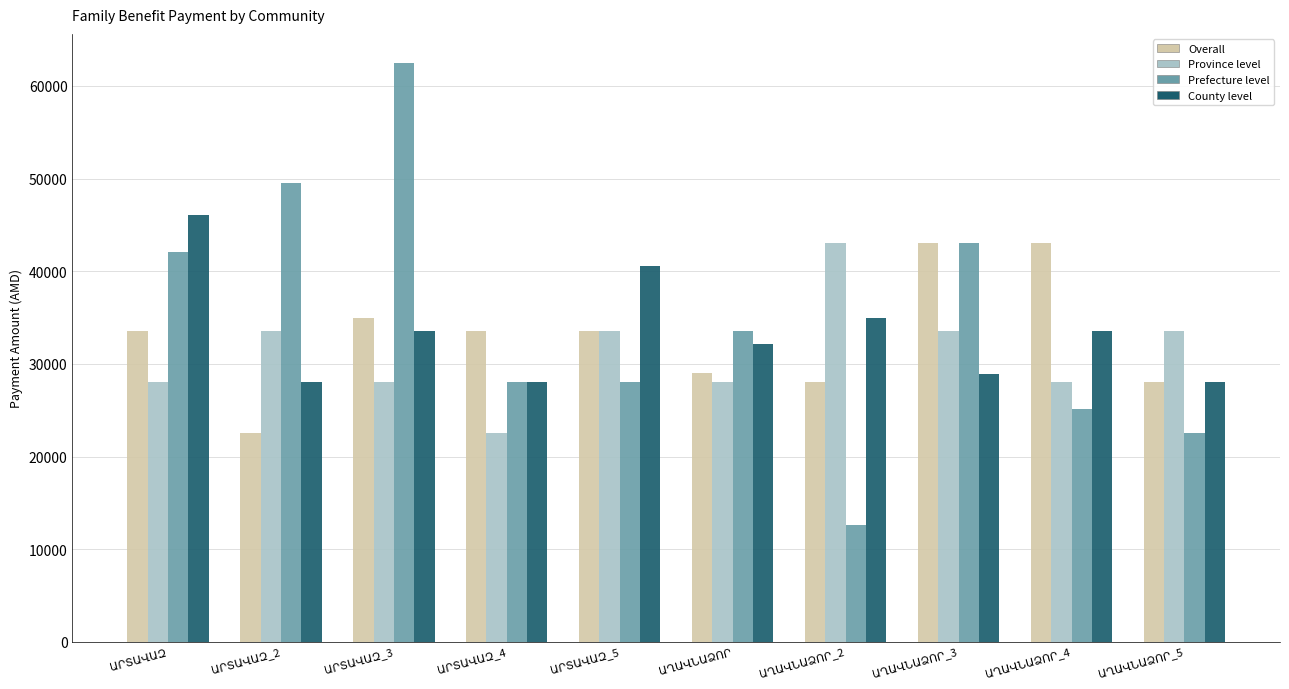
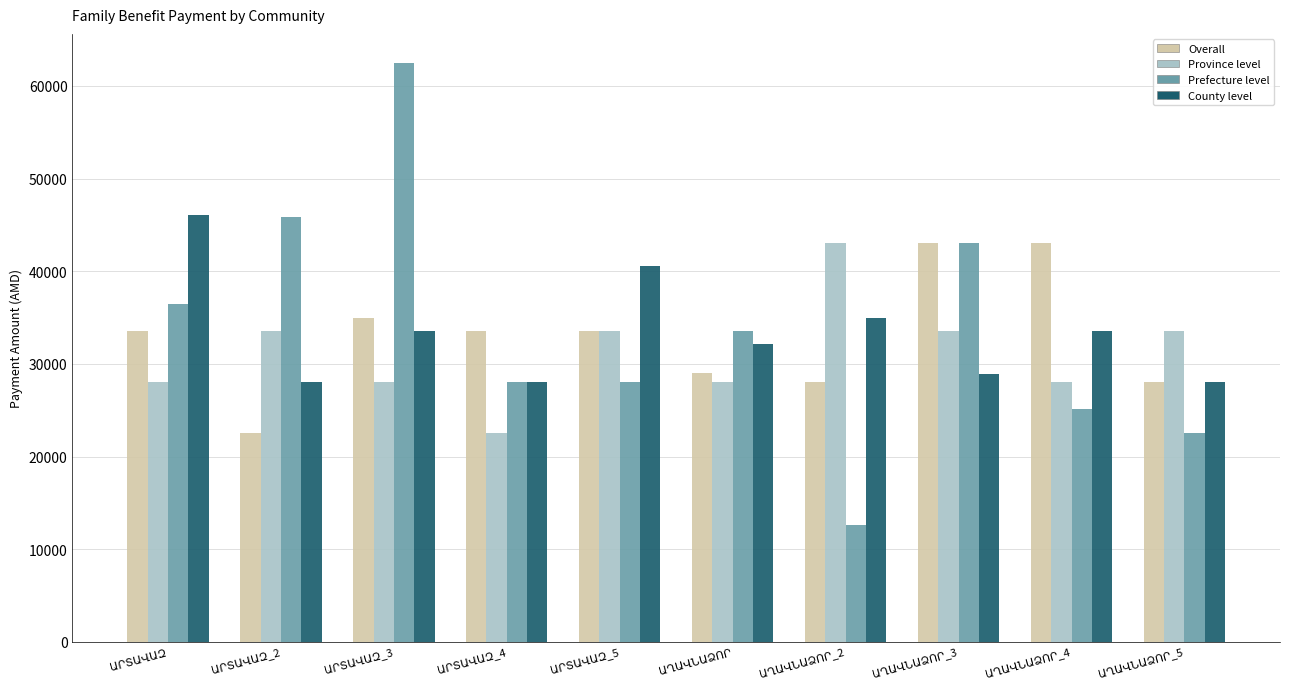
Prefecture level, ԱՐՏԱՎԱԶ: 42000 -> 37000
Prefecture level, ԱՐՏԱՎԱԶ_2: 50000 -> 46000
